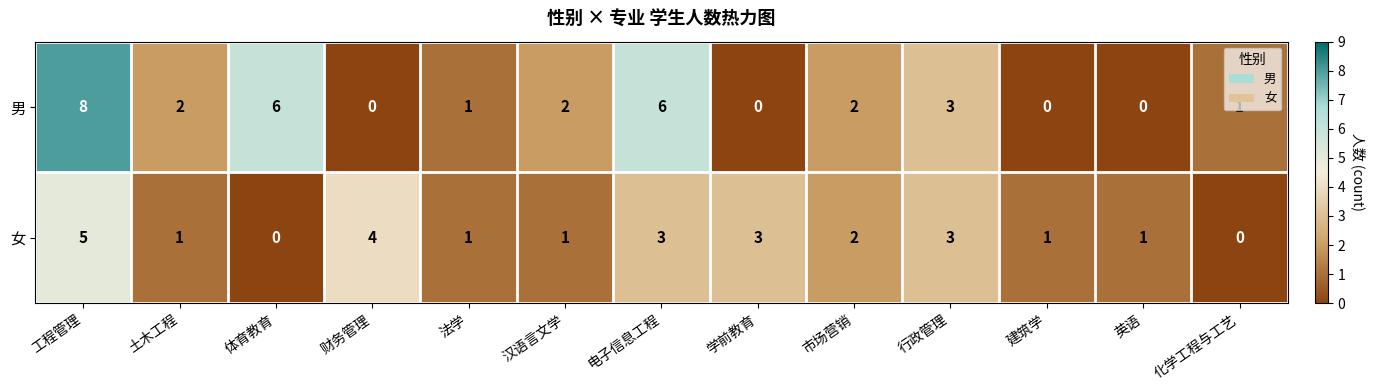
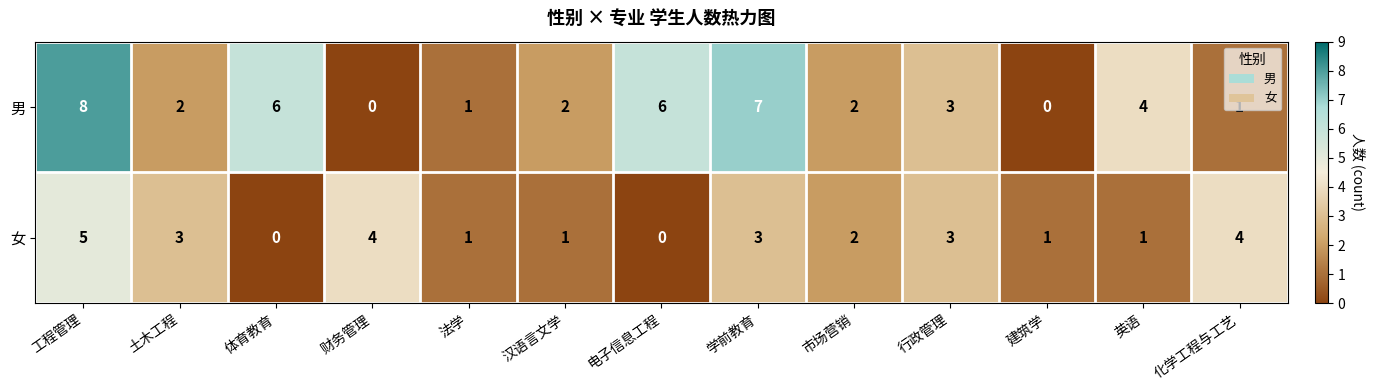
男, 学前教育: 0 -> 7
男, 英语: 0 -> 4
女, 土木工程: 1 -> 3
女, 电子信息工程: 3 -> 0
女, 化学工程与工艺: 0 -> 4
